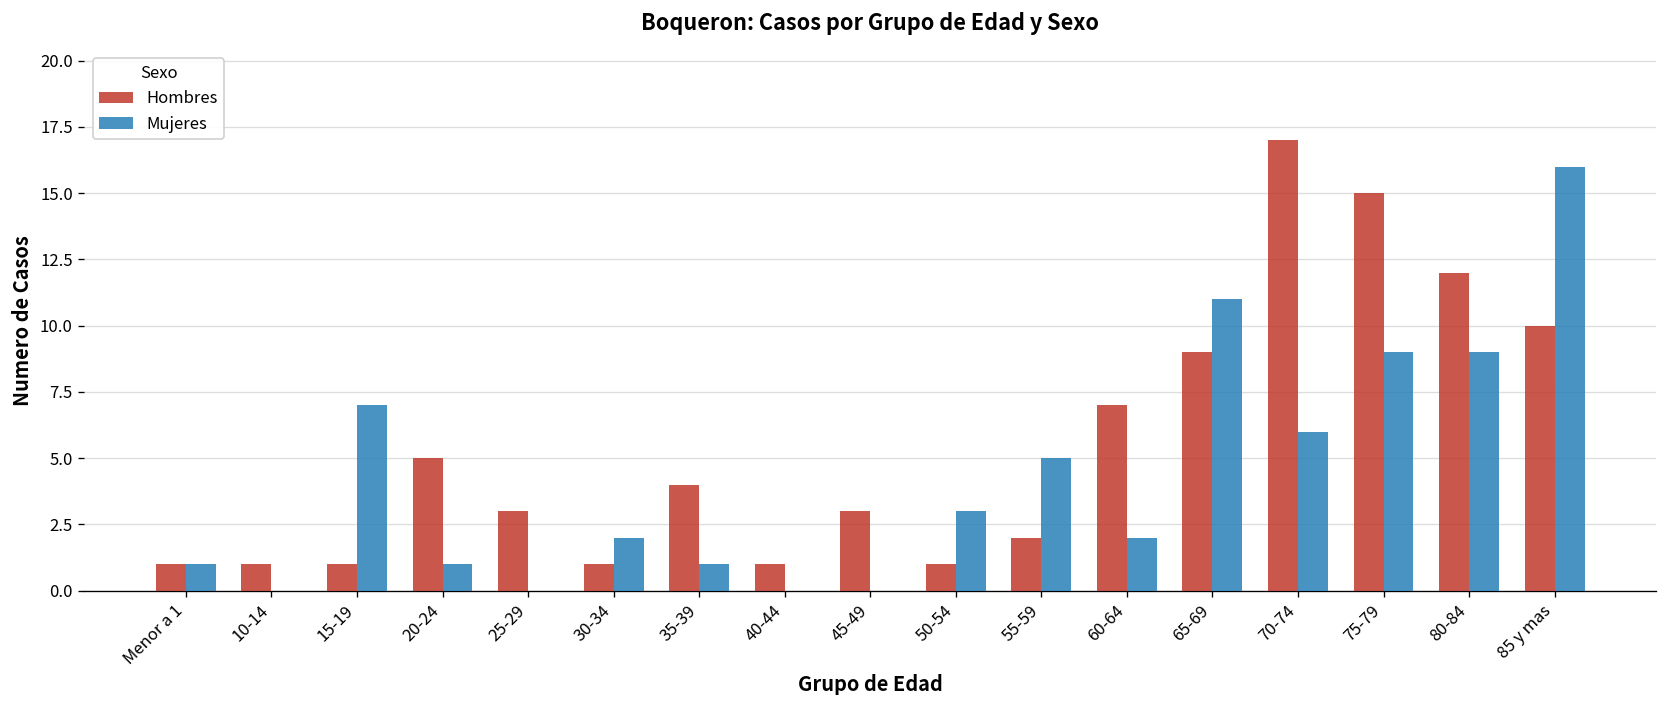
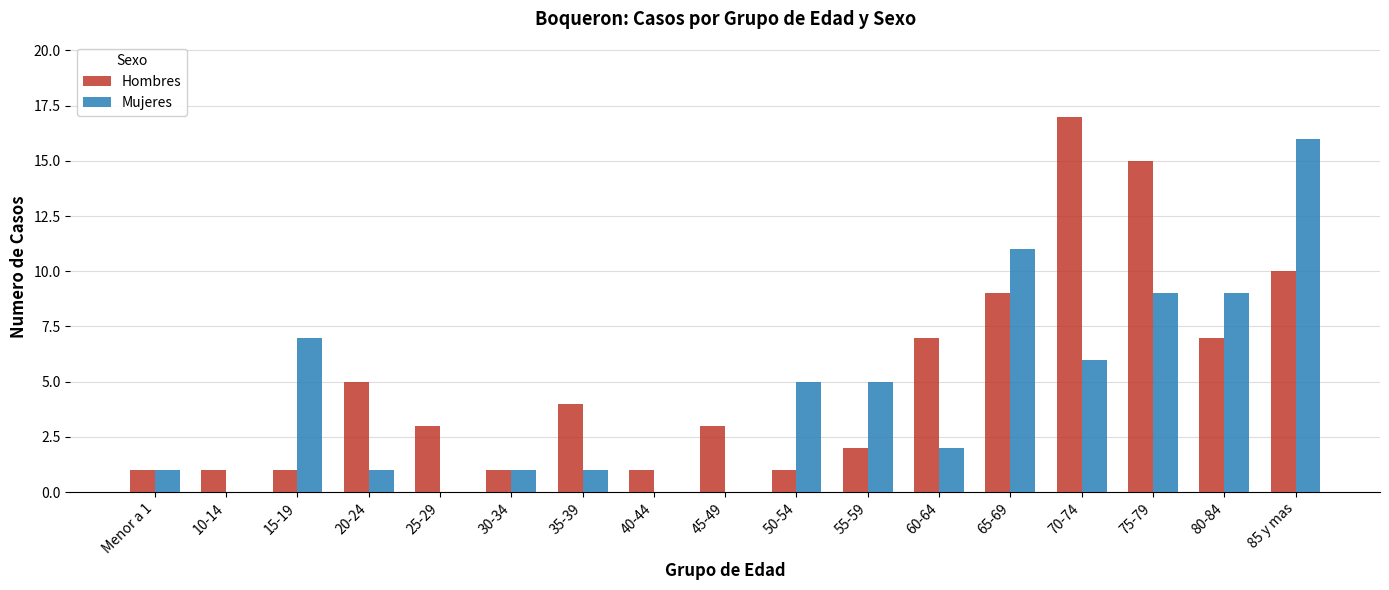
Mujeres, 30-34: 2 -> 1
Mujeres, 50-54: 3 -> 5
Hombres, 80-84: 12 -> 7
